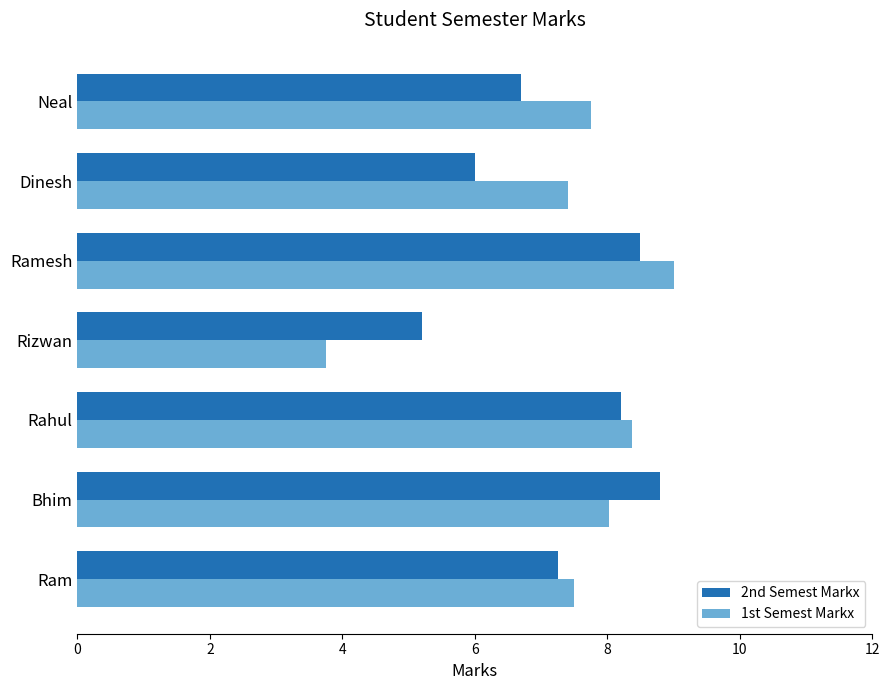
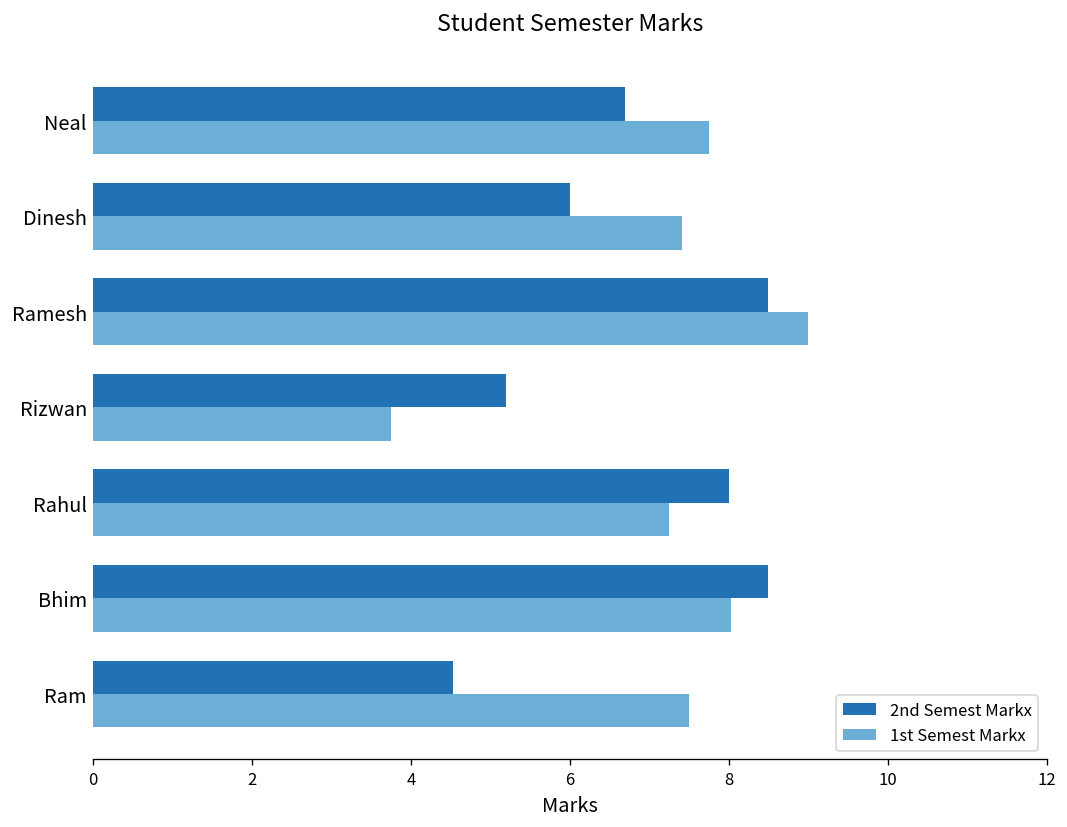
2nd Semest Markx, Rahul: 8.2 -> 8.0
1st Semest Markx, Rahul: 8.4 -> 7.3
2nd Semest Markx, Bhim: 8.8 -> 8.5
2nd Semest Markx, Ram: 7.3 -> 4.5
